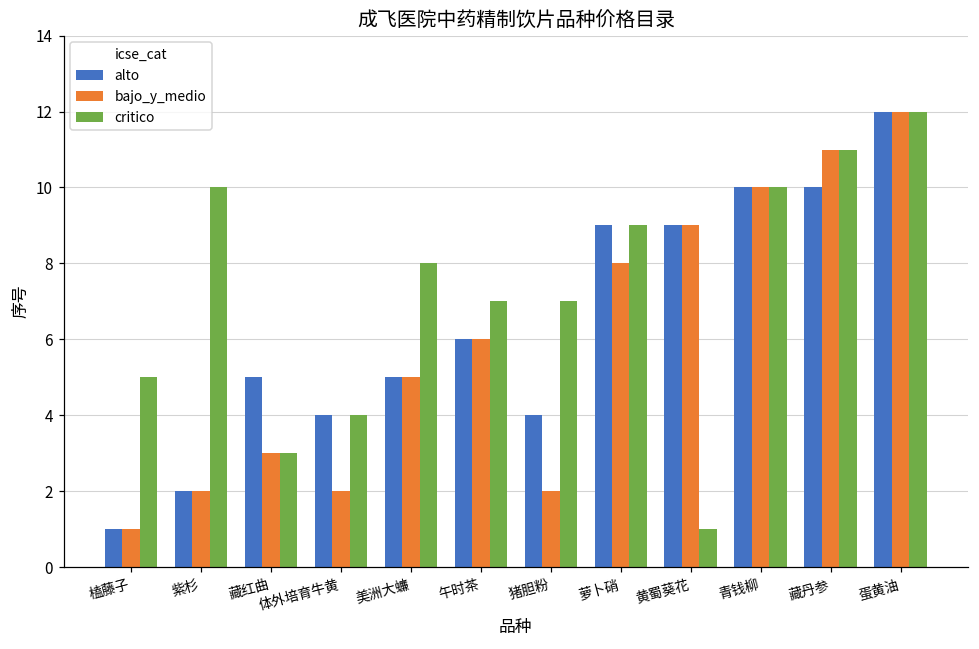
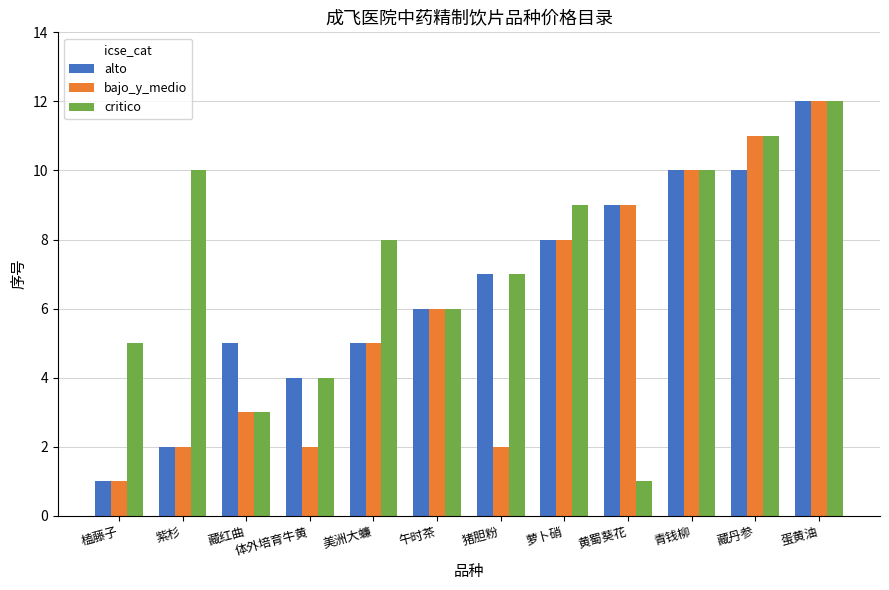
critico, 午时茶: 7 -> 6
alto, 猪胆粉: 4 -> 7
alto, 萝卜硝: 9 -> 8
